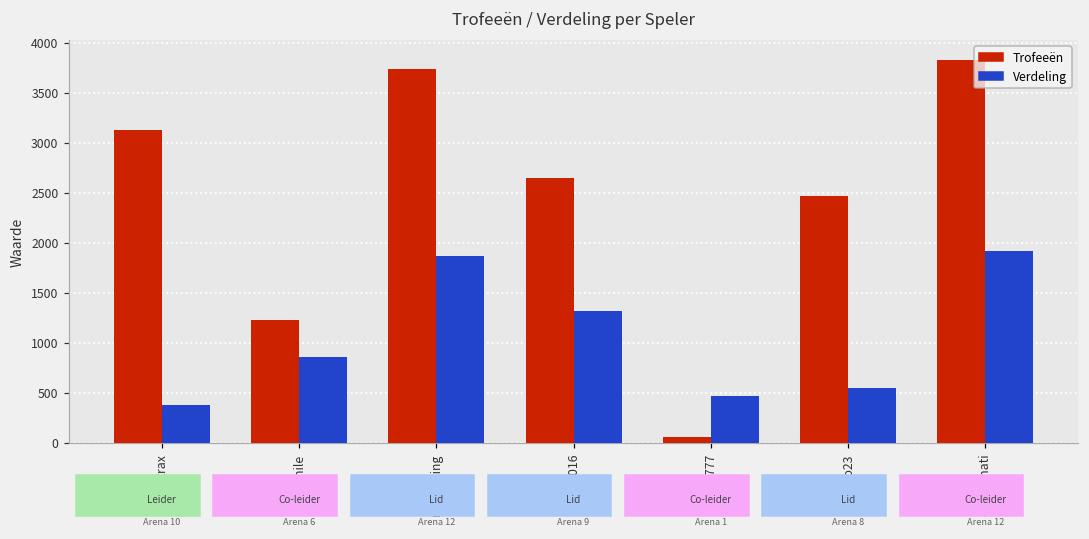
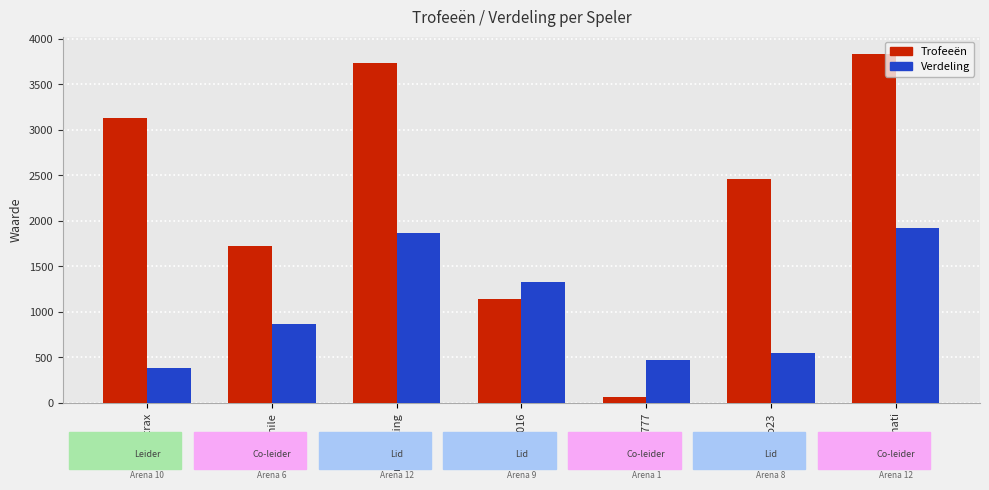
Trofeeën, pablochile: 1200 -> 1700
Trofeeën, Justin016: 2700 -> 1100
